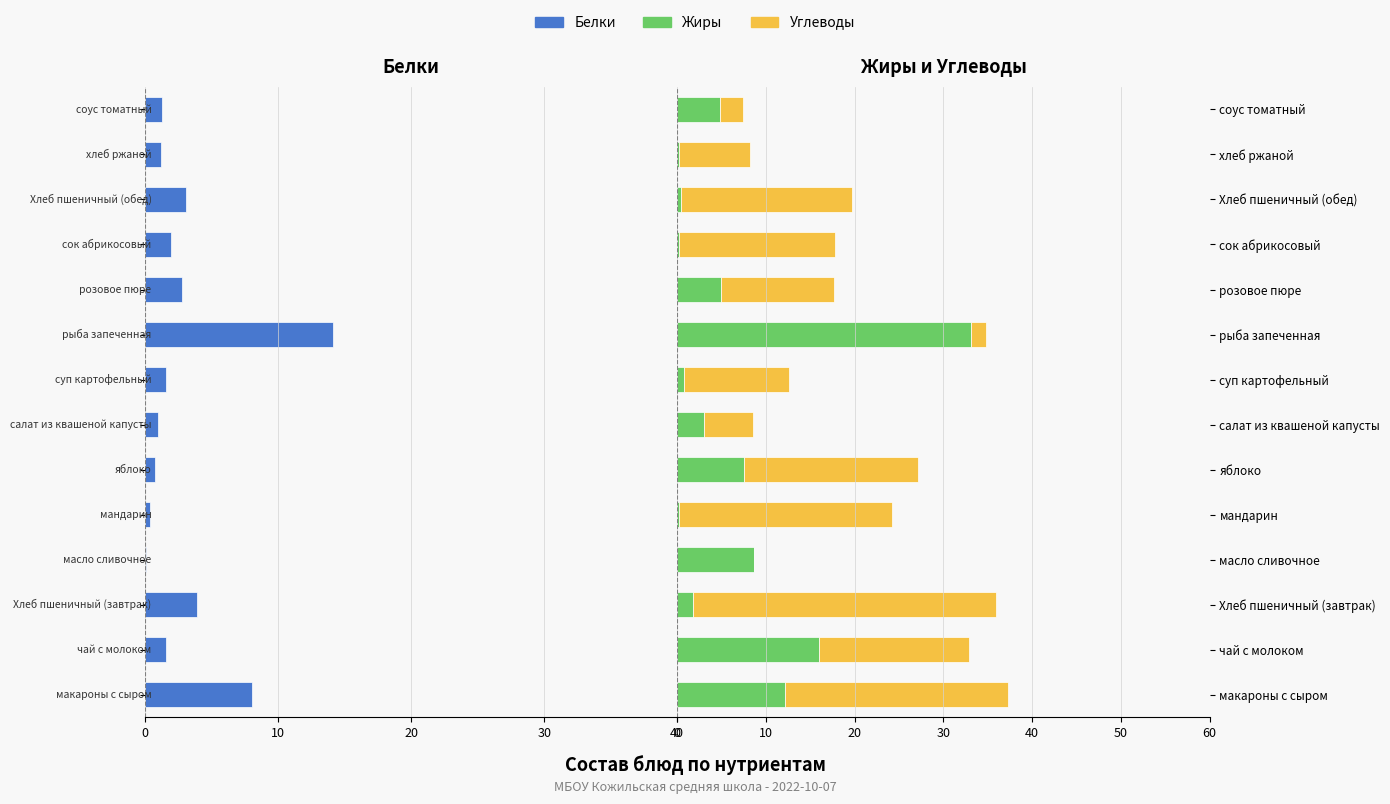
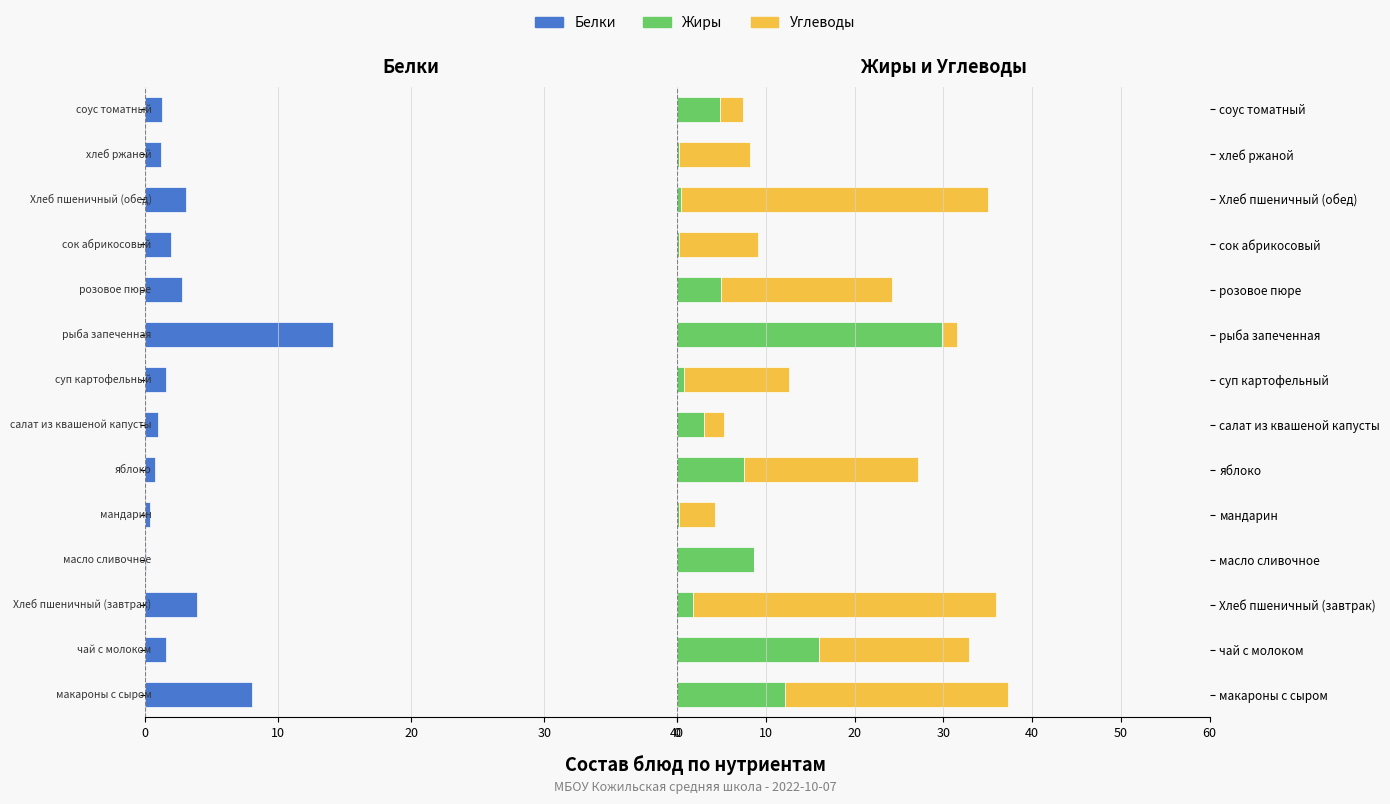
Жиры и Углеводы, Углеводы, Хлеб пшеничный (обед): 19 -> 35
Жиры и Углеводы, Углеводы, сок абрикосовый: 18 -> 9
Жиры и Углеводы, Углеводы, розовое пюре: 13 -> 19
Жиры и Углеводы, Жиры, рыба запеченная: 33 -> 30
Жиры и Углеводы, Углеводы, салат из квашеной капусты: 6 -> 2
Жиры и Углеводы, Углеводы, мандарин: 24 -> 4
